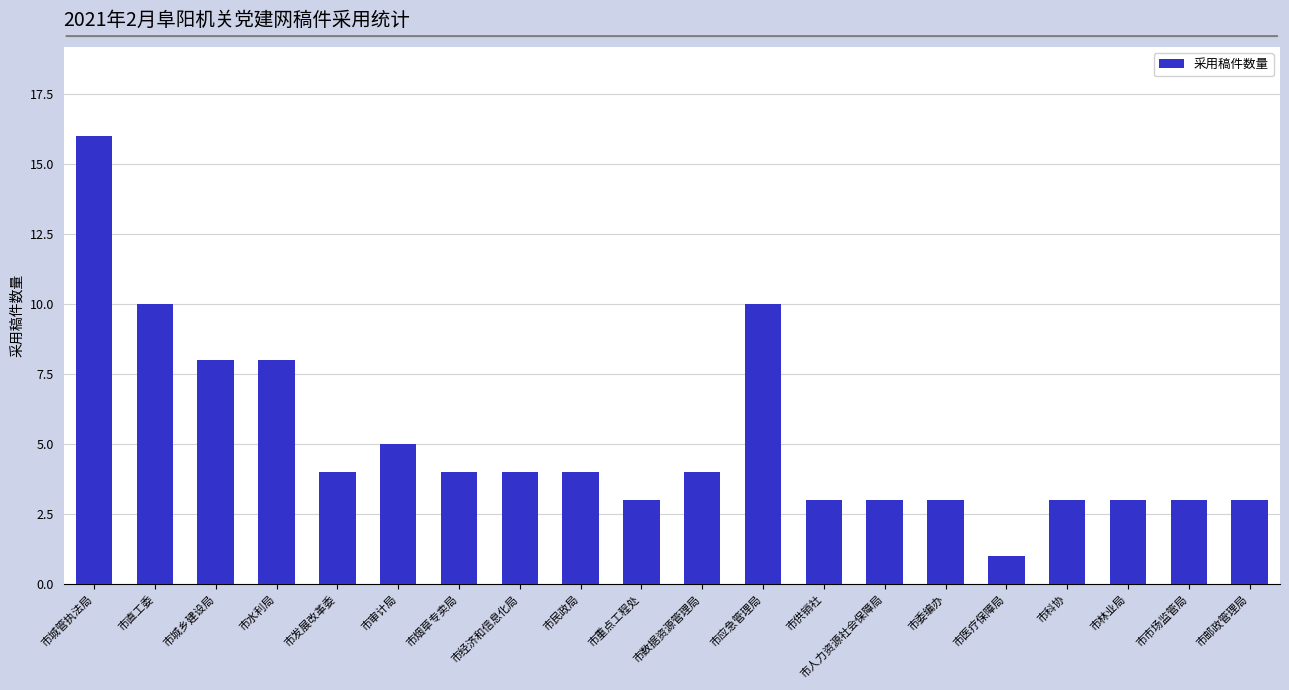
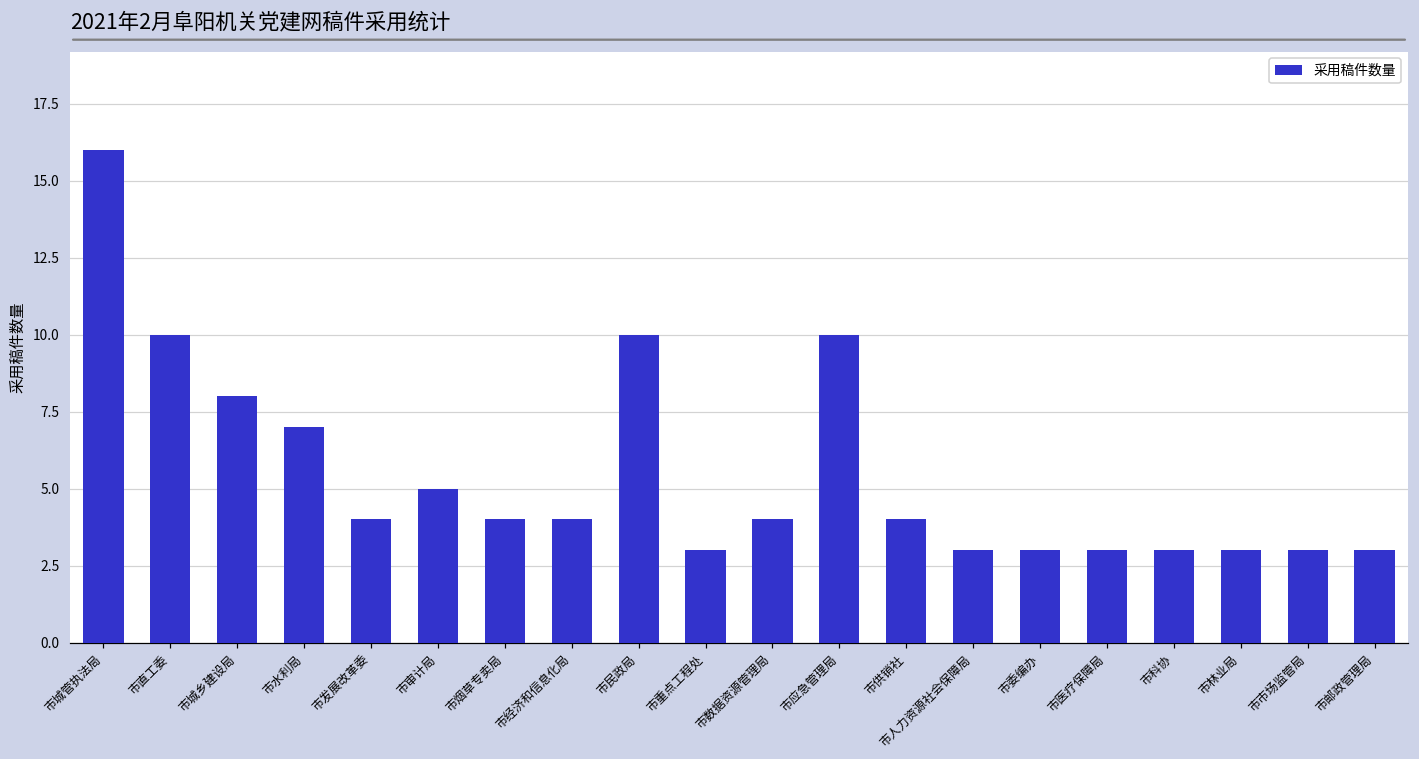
市水利局: 8 -> 7
市民政局: 4 -> 10
市供销社: 3 -> 4
市医疗保障局: 1 -> 3
